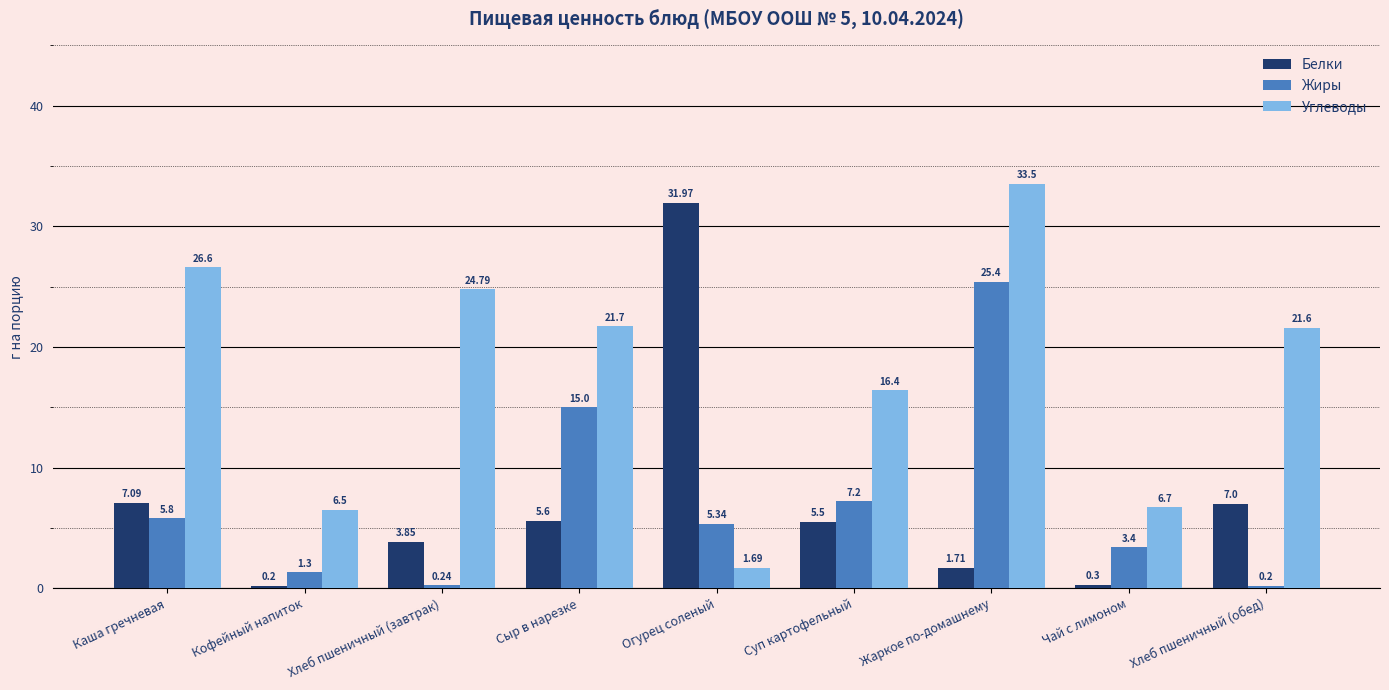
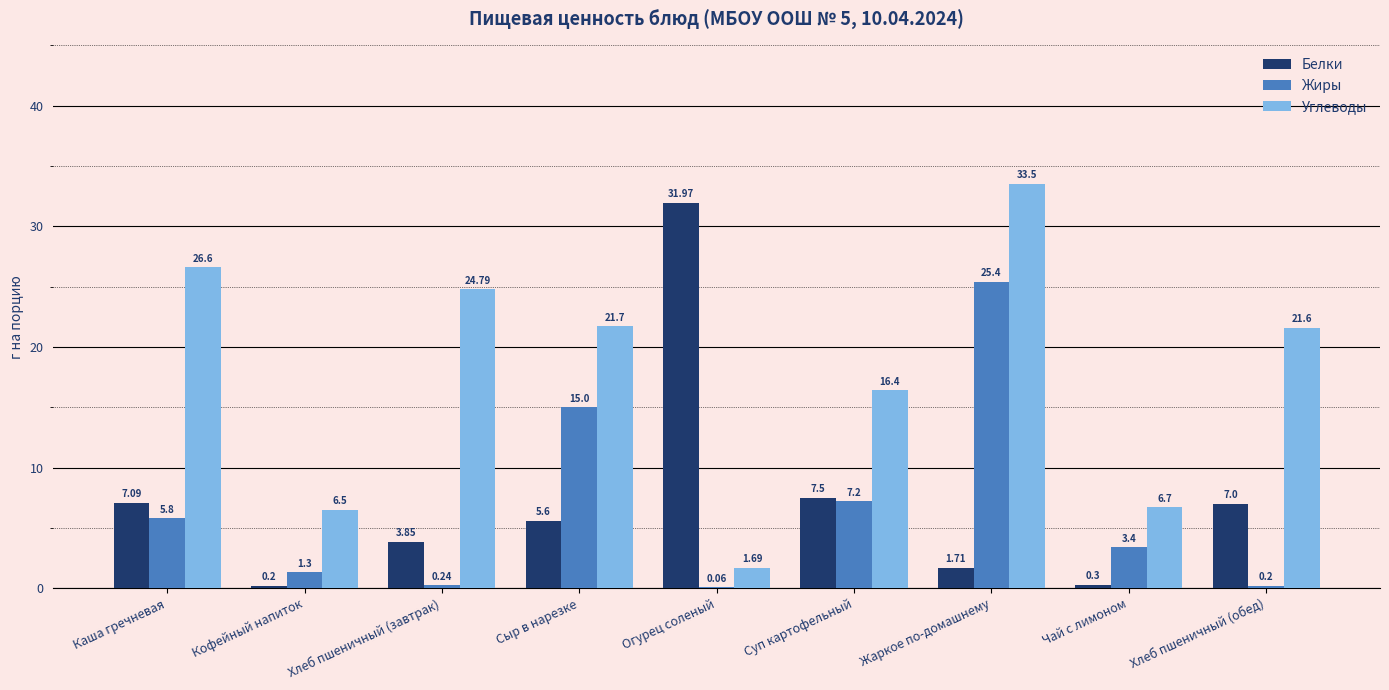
Жиры, Огурец соленый: 5.34 -> 0.06
Белки, Суп картофельный: 5.5 -> 7.5
